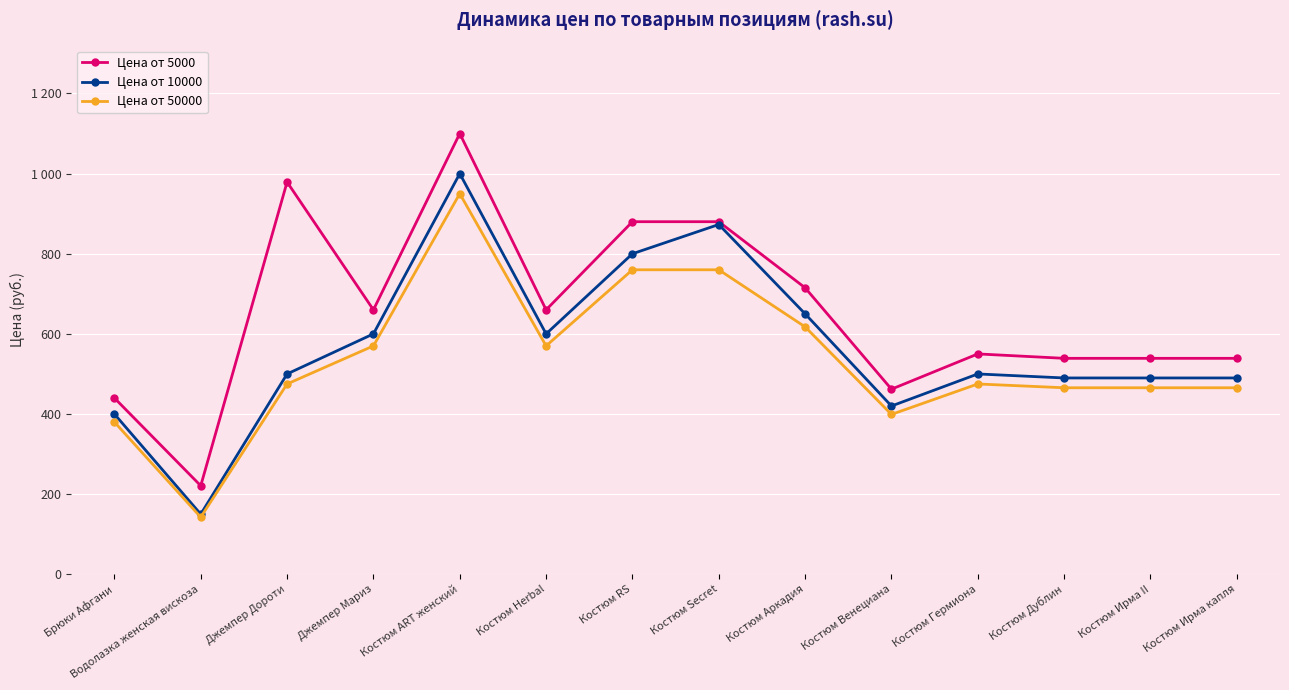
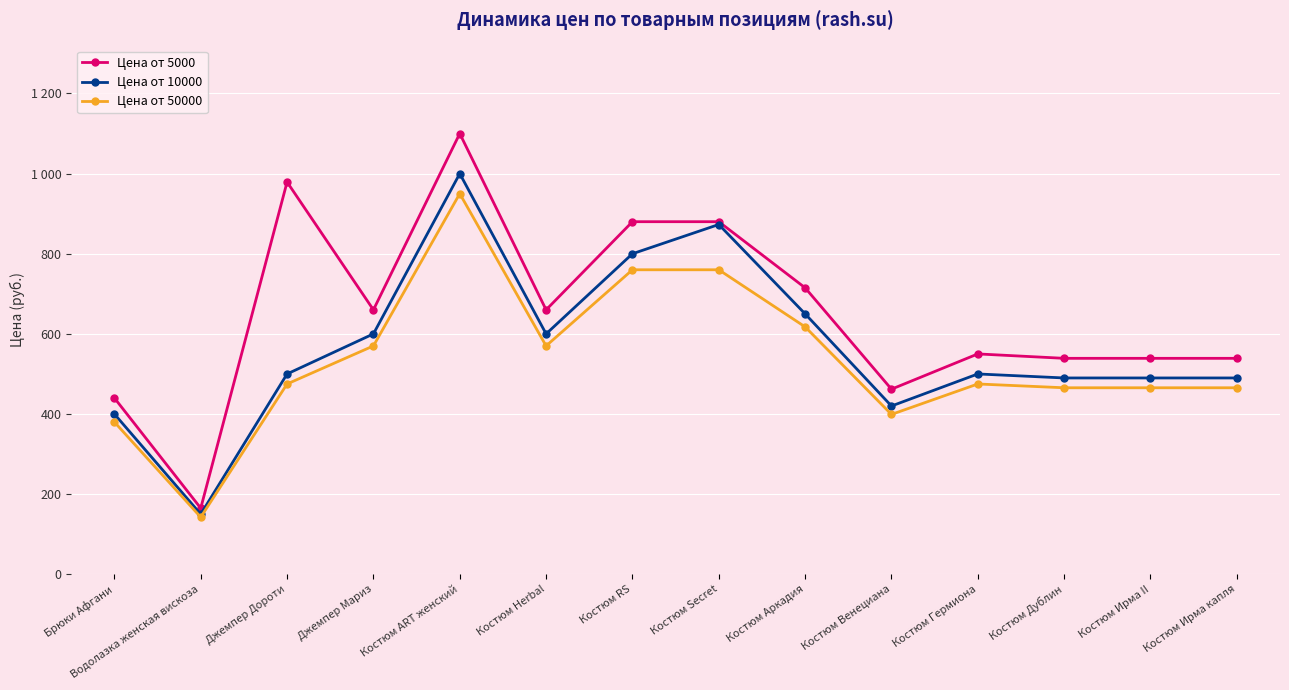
Цена от 5000, Водолазка женская вискоза: 220 -> 170
